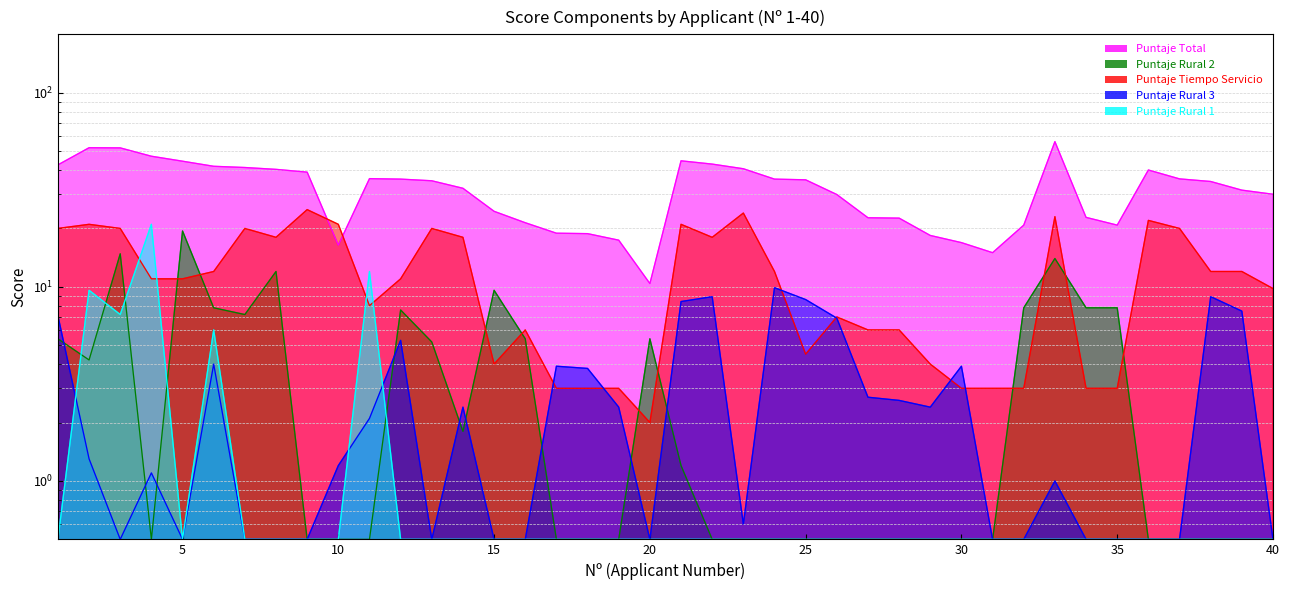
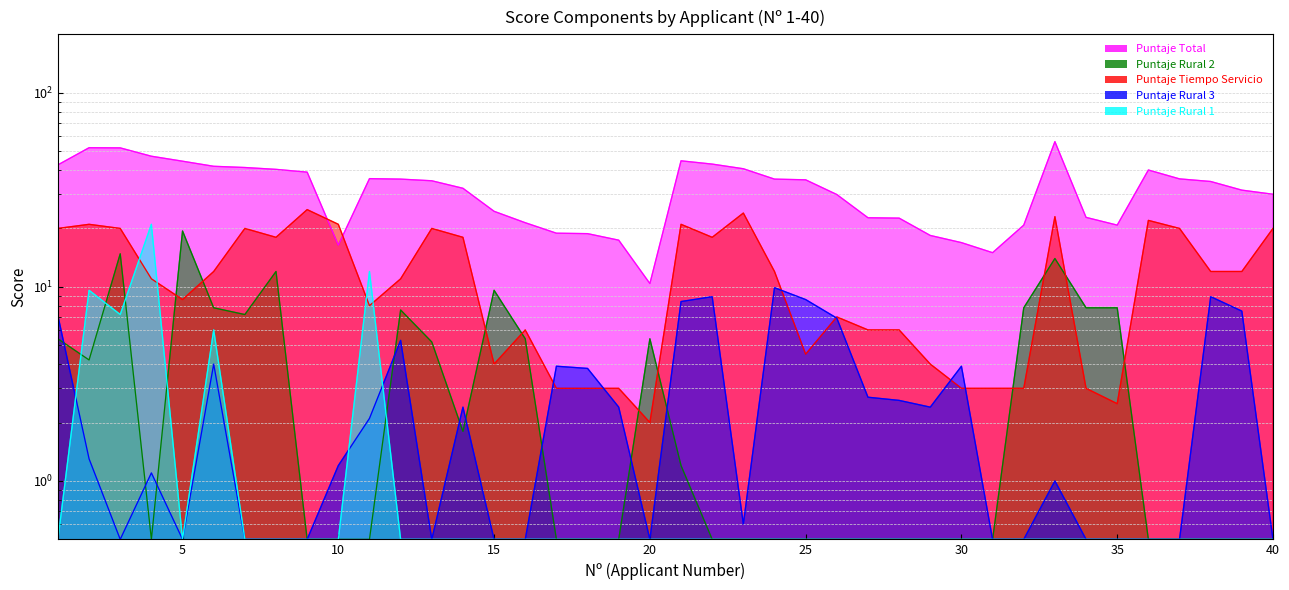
Puntaje Tiempo Servicio, 5: 11 -> 9
Puntaje Tiempo Servicio, 35: 3.0 -> 2.5
Puntaje Tiempo Servicio, 40: 10 -> 20
